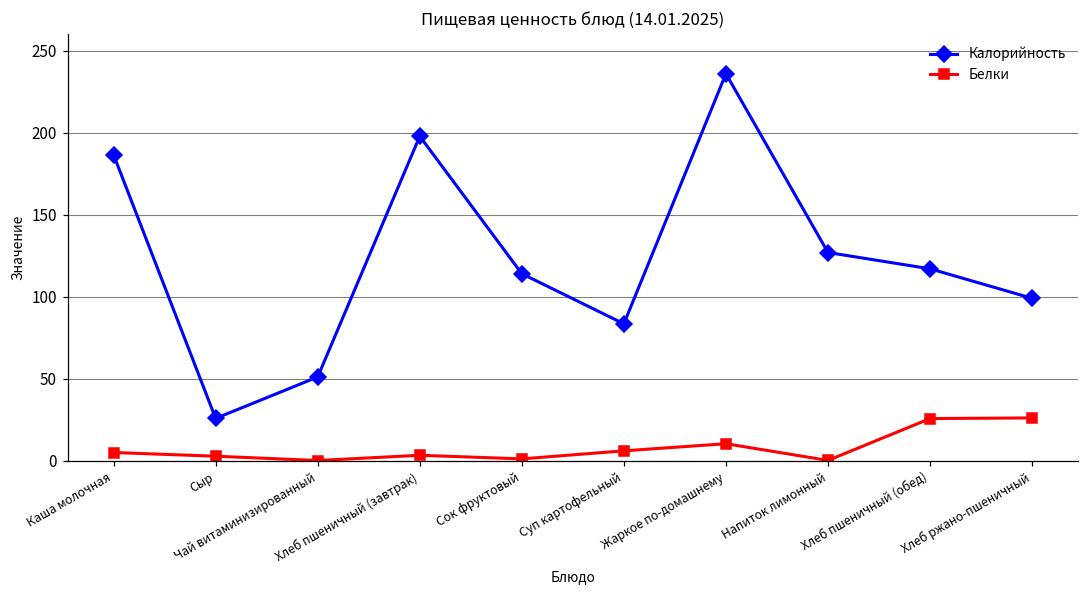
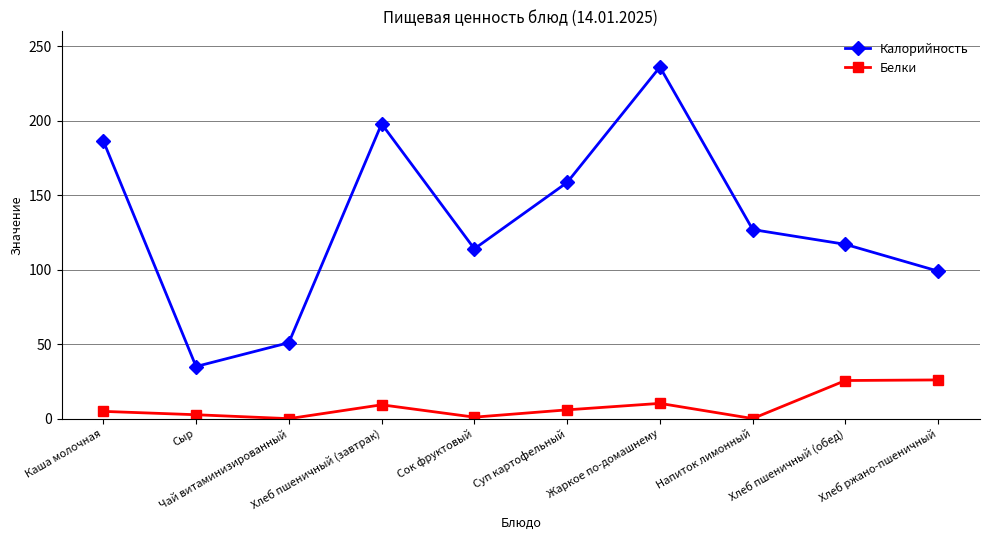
Калорийность, Сыр: 26 -> 35
Белки, Хлеб пшеничный (завтрак): 3 -> 9
Калорийность, Суп картофельный: 83 -> 159
